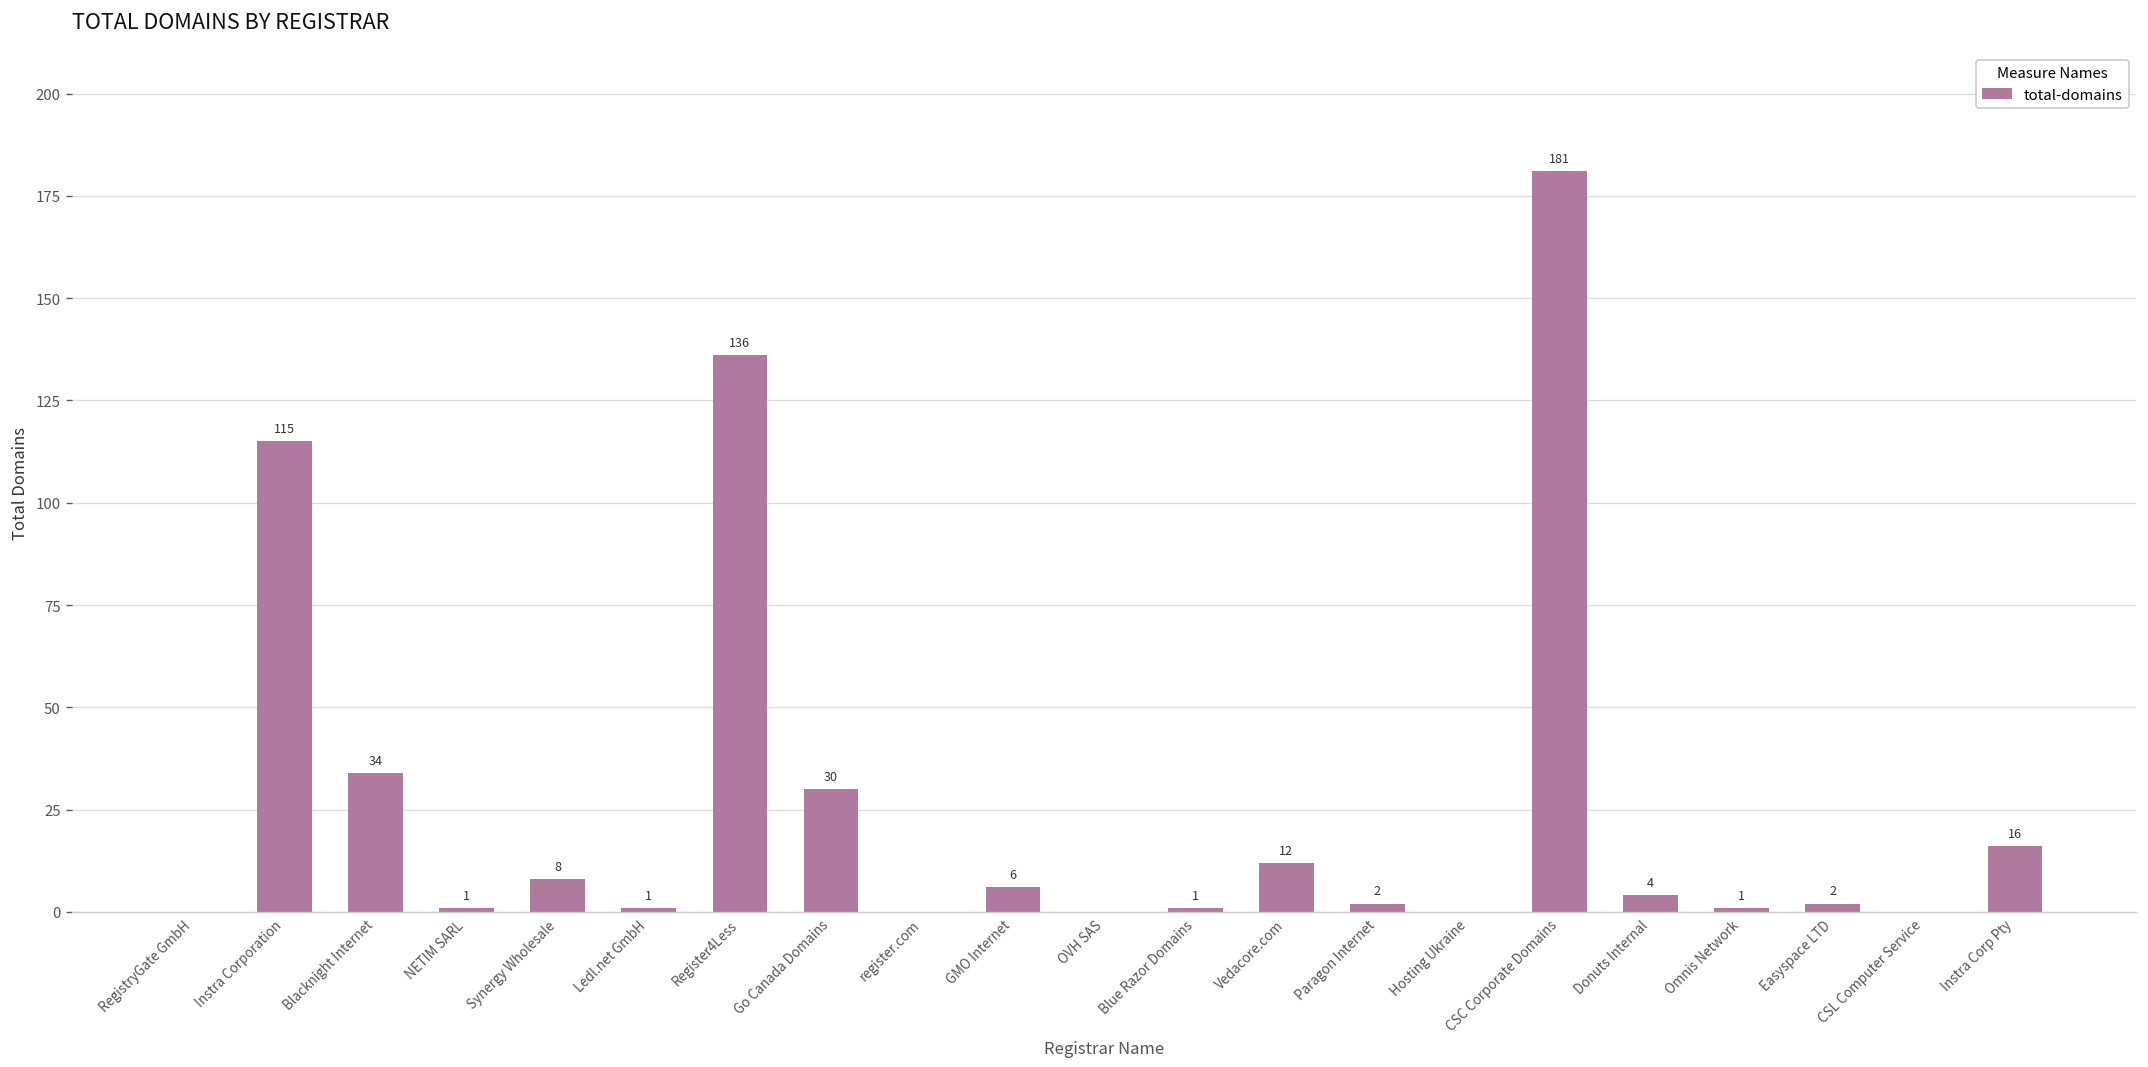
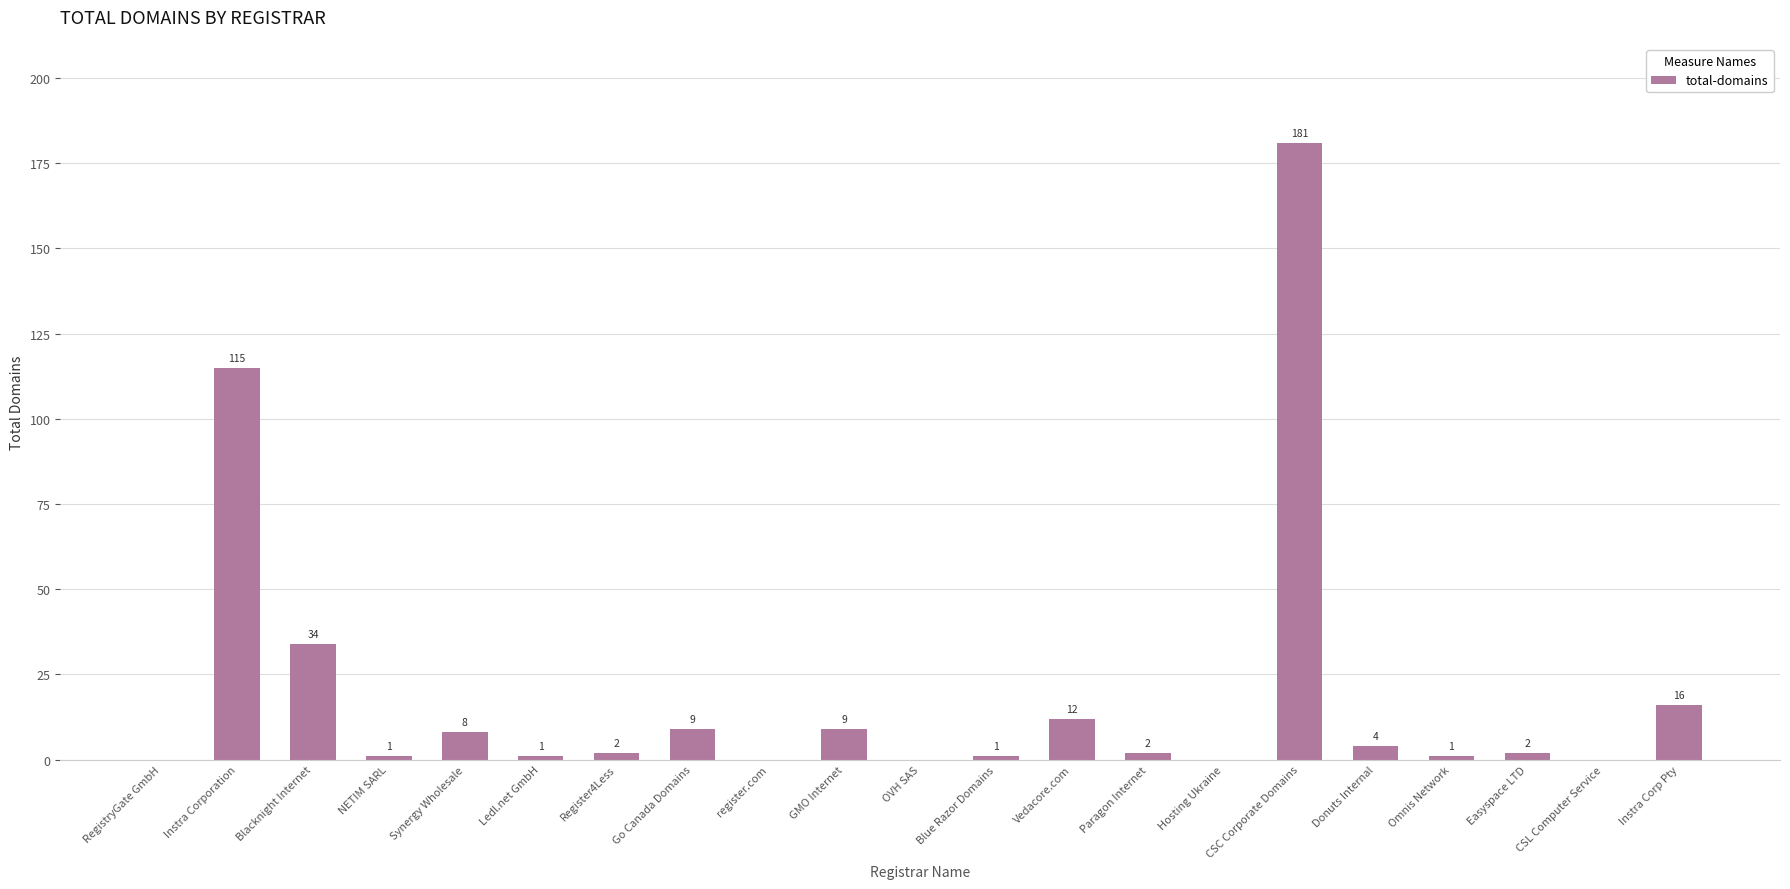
Register4Less: 136 -> 2
Go Canada Domains: 30 -> 9
GMO Internet: 6 -> 9
